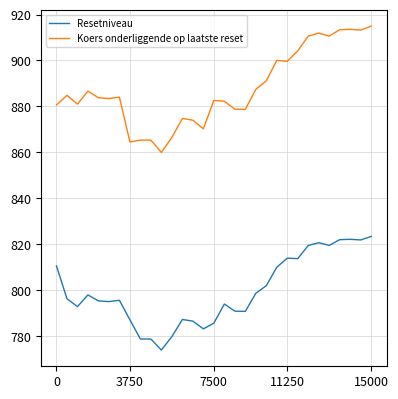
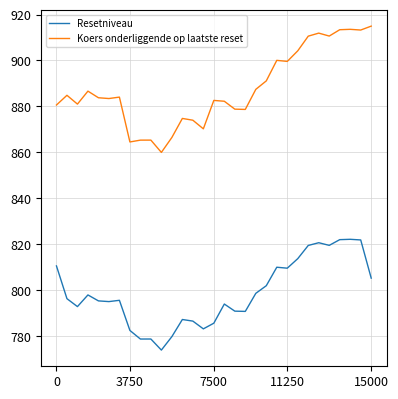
Resetniveau, 3750: 787 -> 783
Resetniveau, 11250: 814 -> 810
Resetniveau, 15000: 823 -> 805
